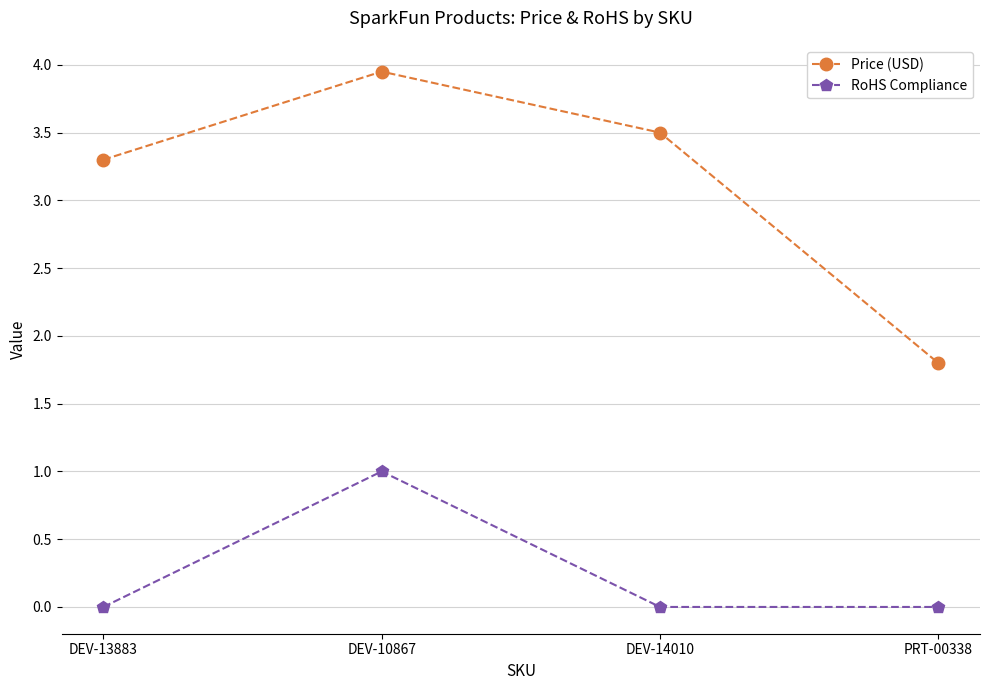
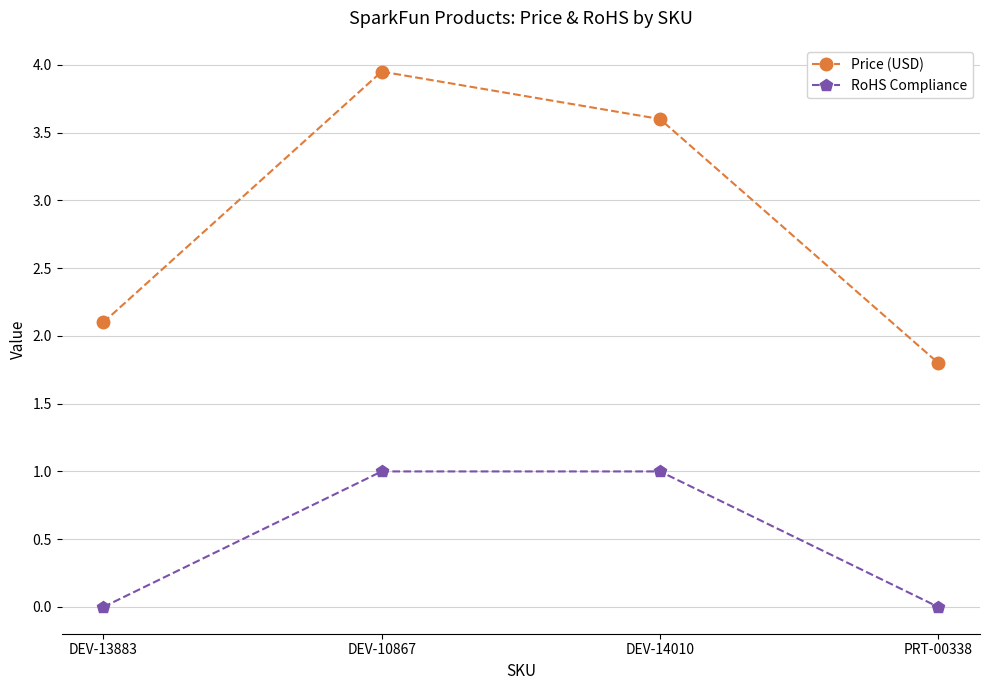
Price (USD), DEV-13883: 3.3 -> 2.1
Price (USD), DEV-14010: 3.5 -> 3.6
RoHS Compliance, DEV-14010: 0 -> 1
